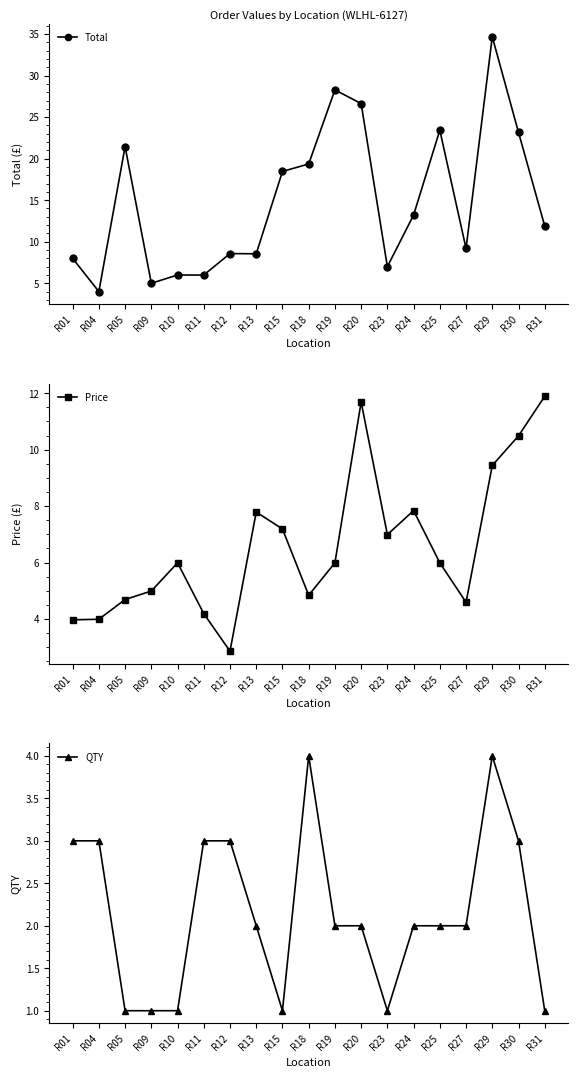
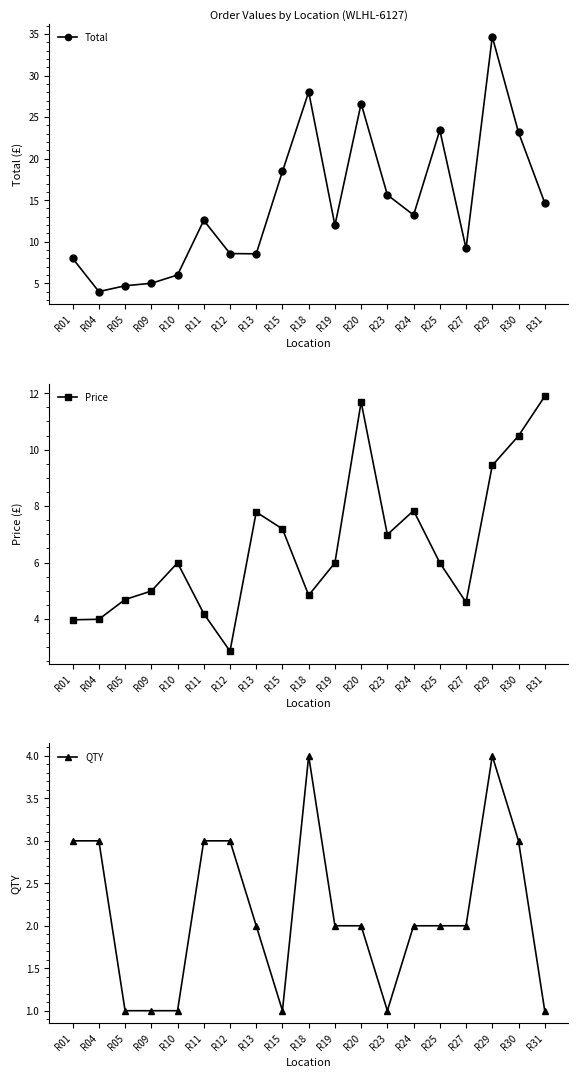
Order Values by Location (WLHL-6127), R05: 21 -> 5
Order Values by Location (WLHL-6127), R11: 6 -> 13
Order Values by Location (WLHL-6127), R18: 19 -> 28
Order Values by Location (WLHL-6127), R19: 28 -> 12
Order Values by Location (WLHL-6127), R23: 7 -> 16
Order Values by Location (WLHL-6127), R31: 12 -> 15
